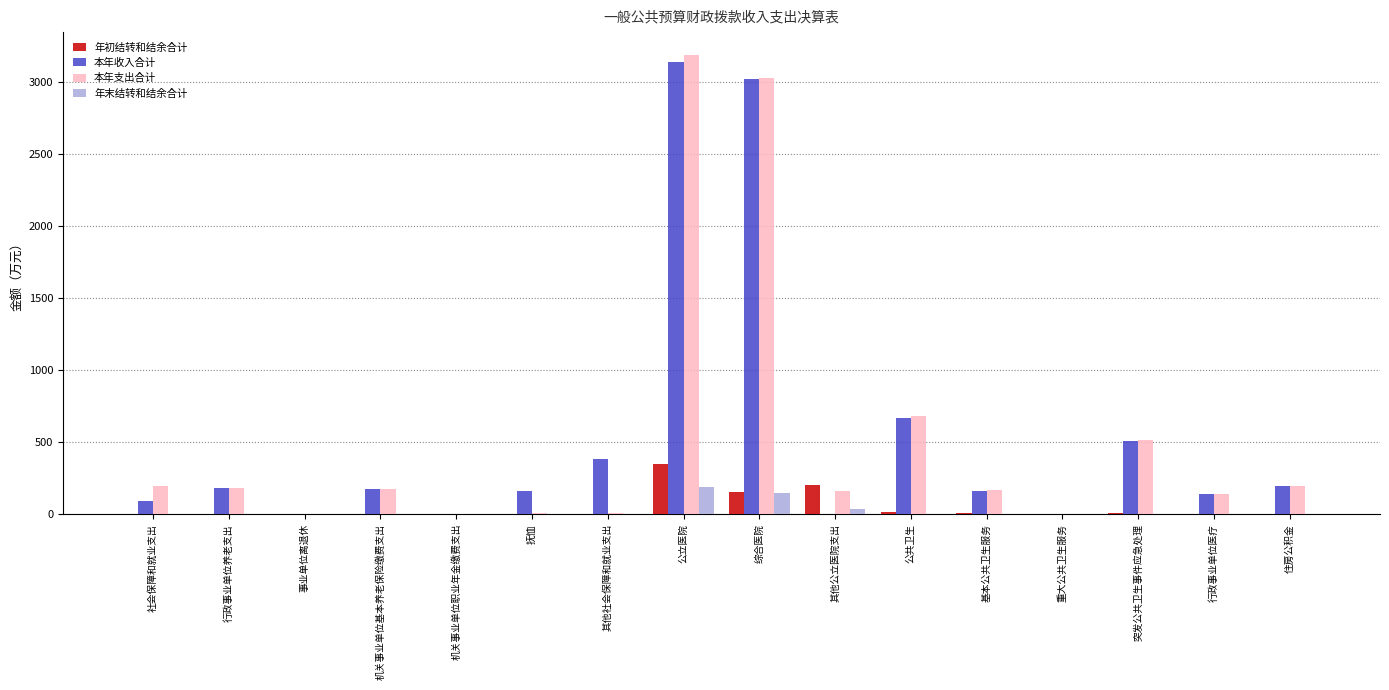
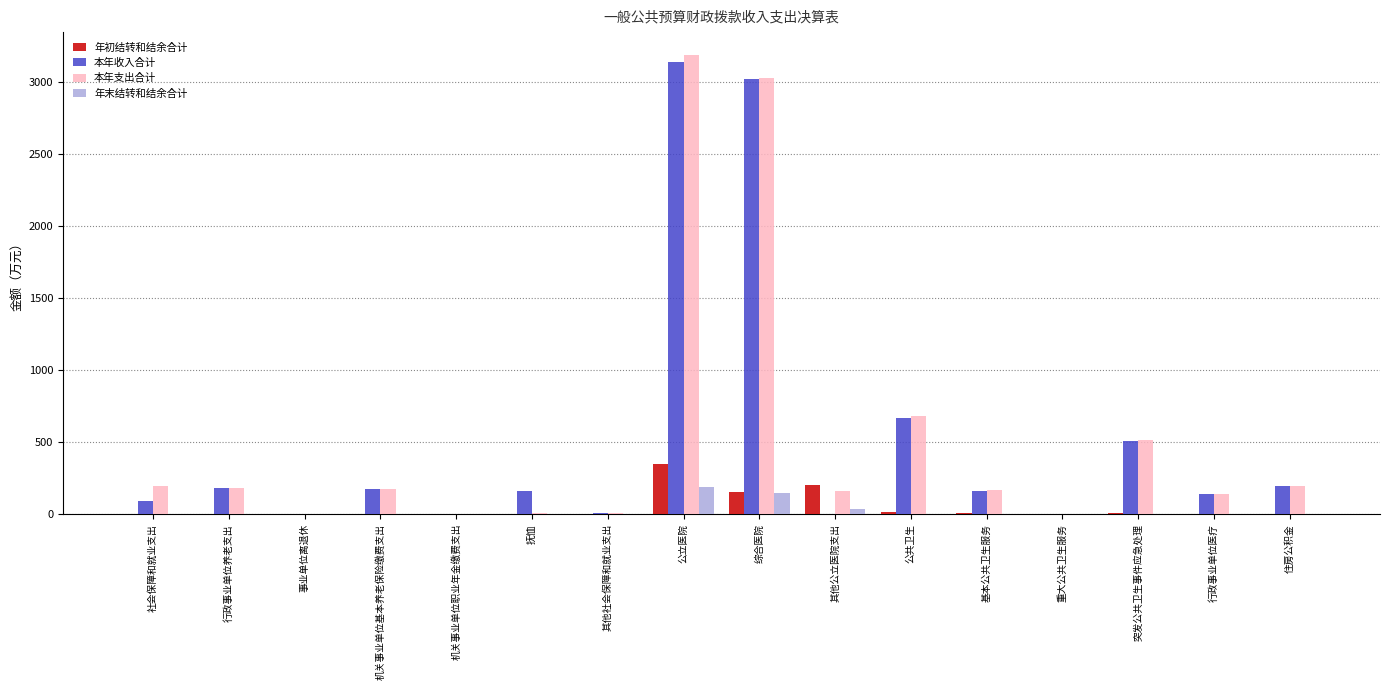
本年收入合计, 其他社会保障和就业支出: 380 -> 10
